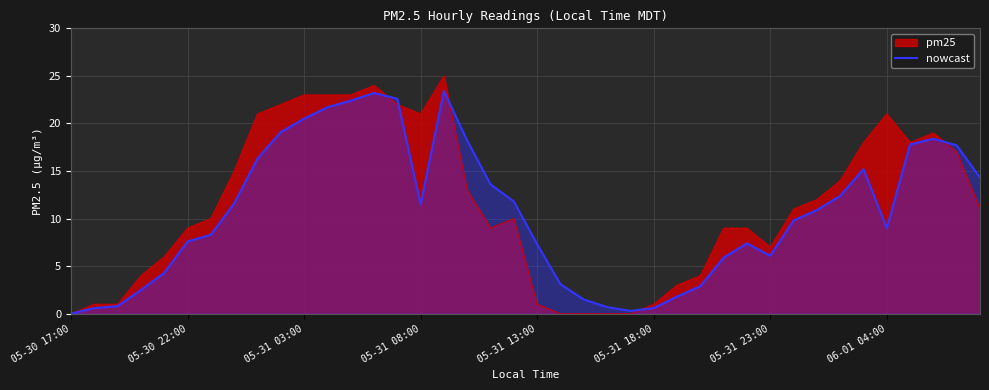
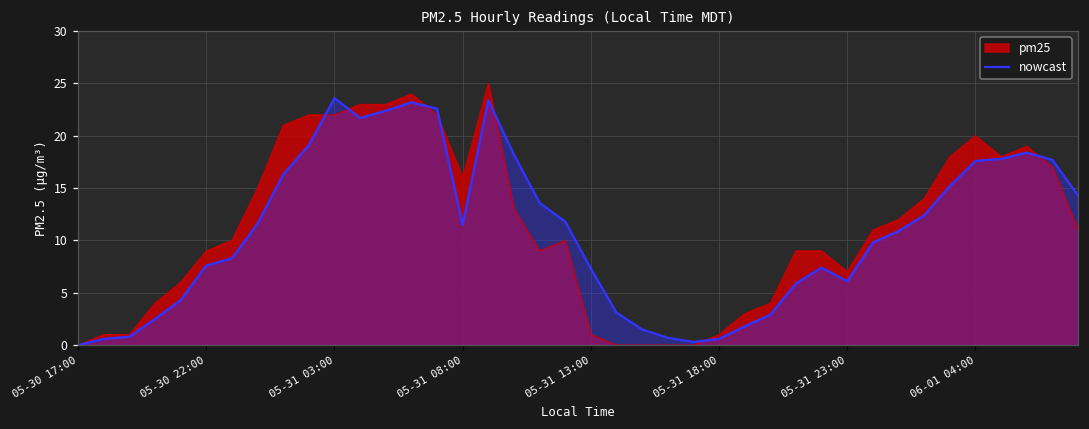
pm25, 05-31 03:00: 23 -> 22
nowcast, 05-31 03:00: 21 -> 24
pm25, 05-31 08:00: 21 -> 16
pm25, 06-01 04:00: 21 -> 20
nowcast, 06-01 04:00: 9 -> 18
